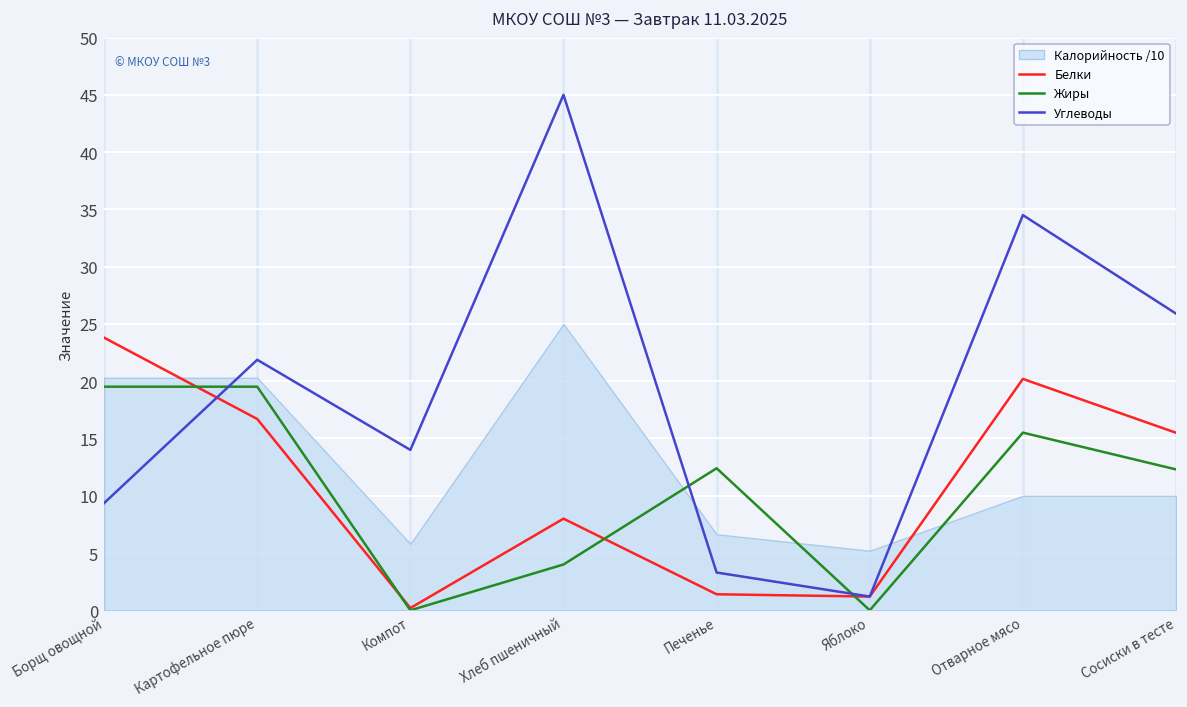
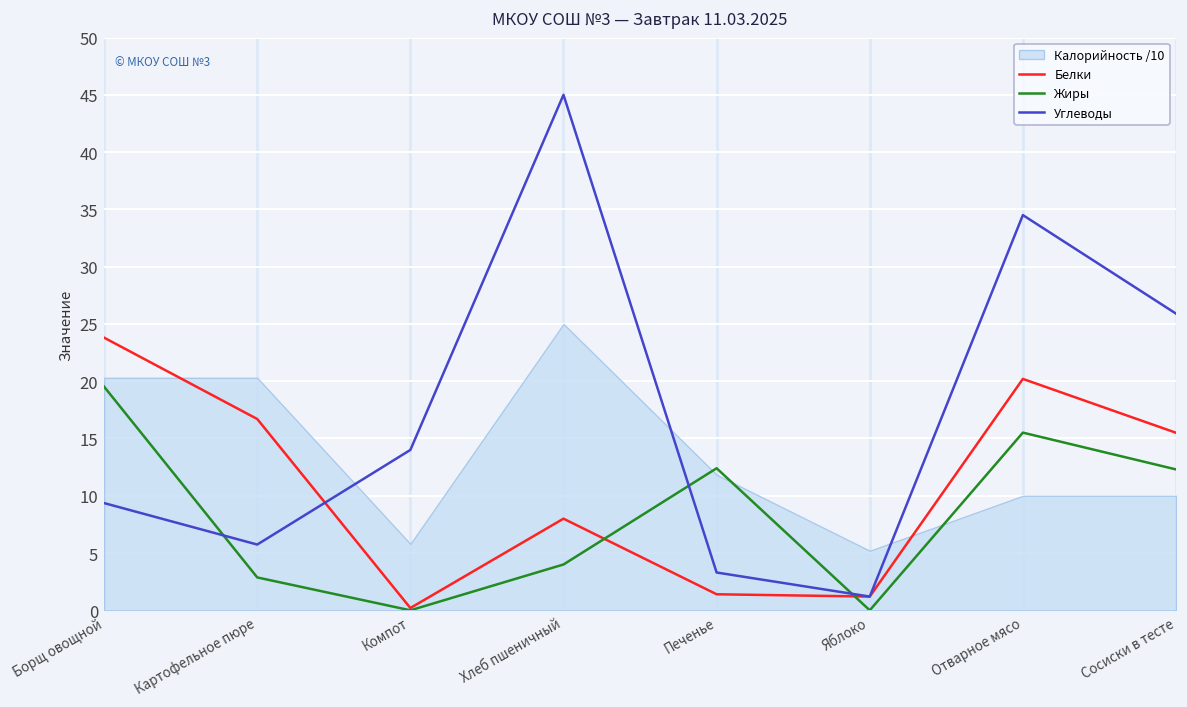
Жиры, Картофельное пюре: 20 -> 3
Углеводы, Картофельное пюре: 22 -> 6
Калорийность /10, Печенье: 7 -> 12
